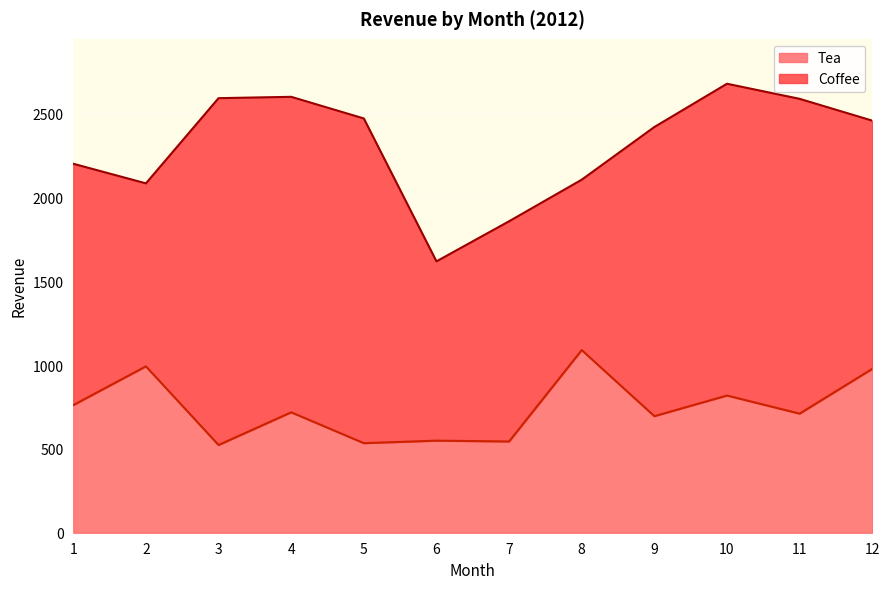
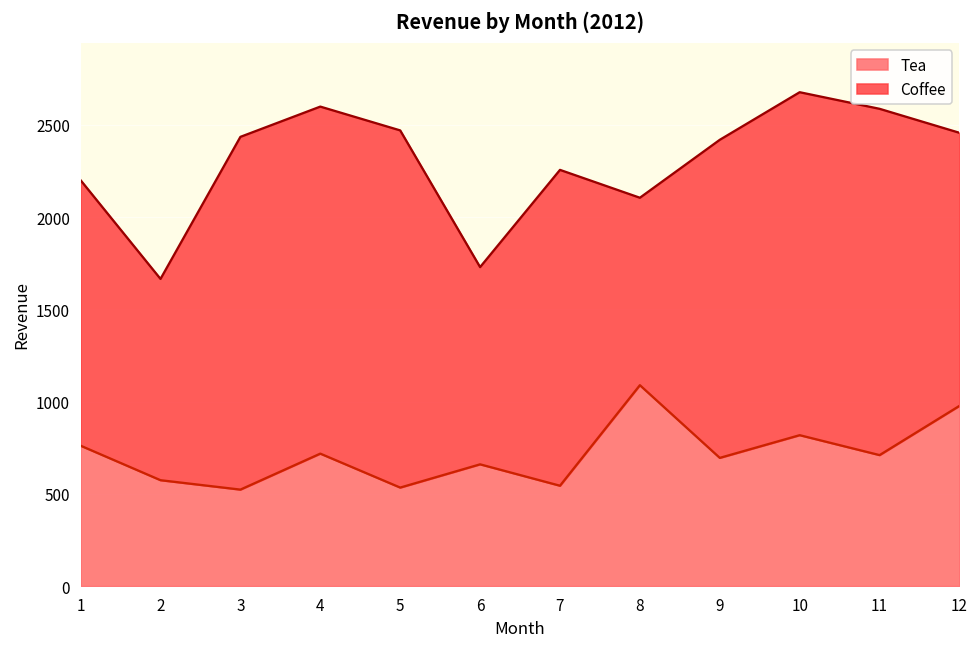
Tea, 2: 990 -> 570
Coffee, 3: 2070 -> 1910
Tea, 6: 550 -> 660
Coffee, 7: 1310 -> 1710
